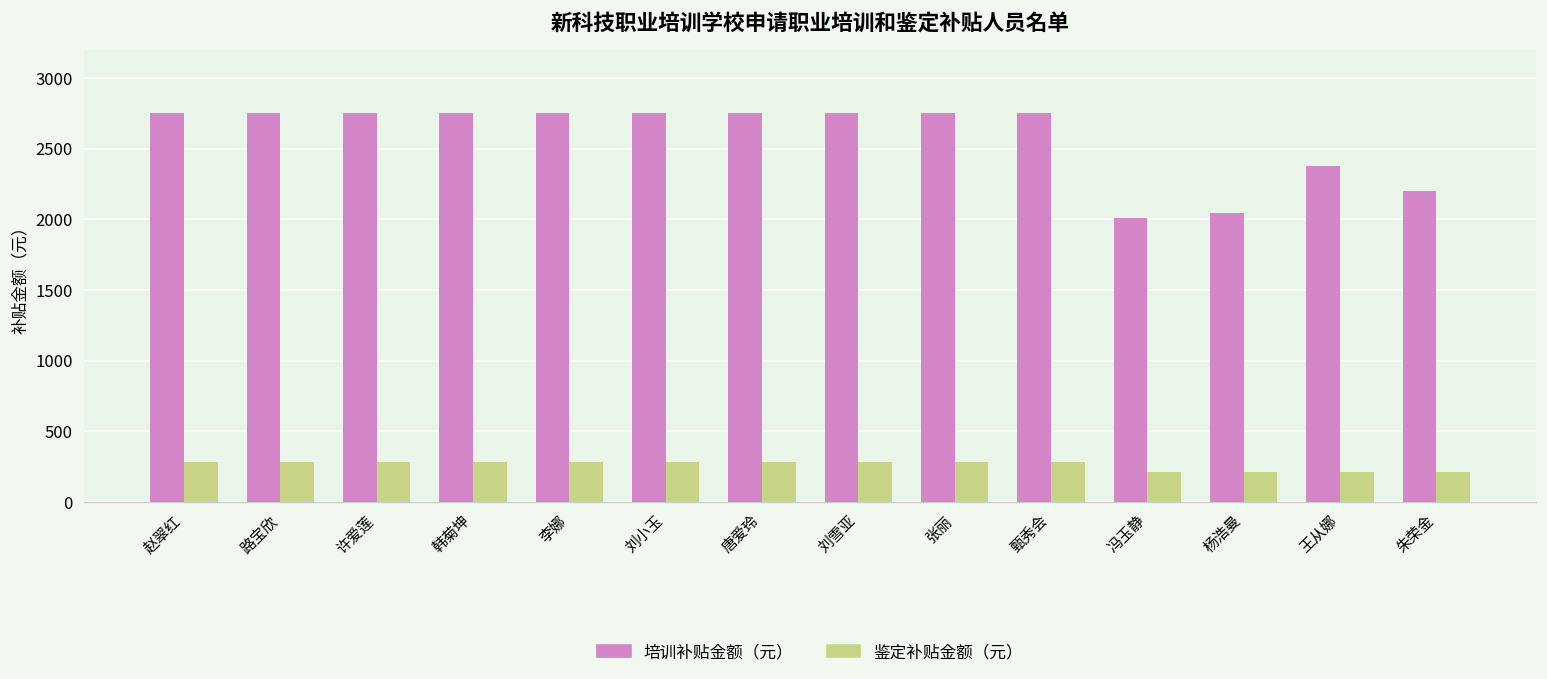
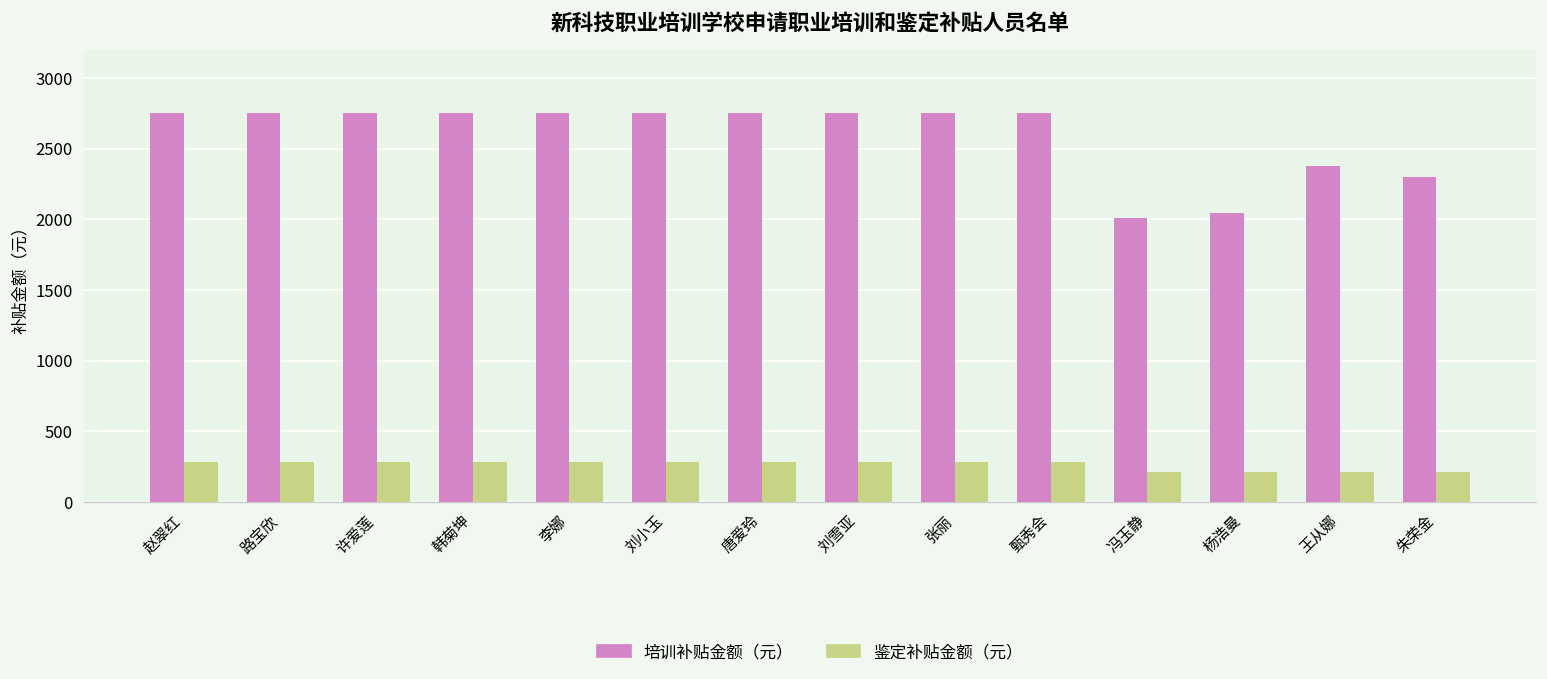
培训补贴金额（元）, 朱荣金: 2200 -> 2300
